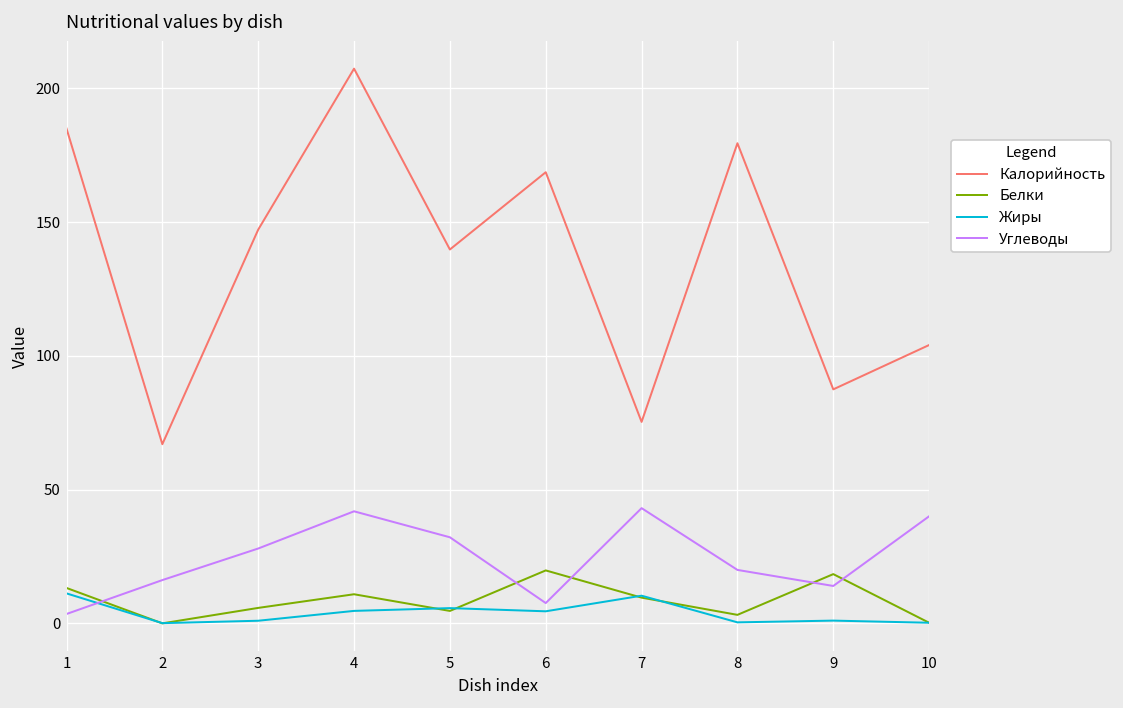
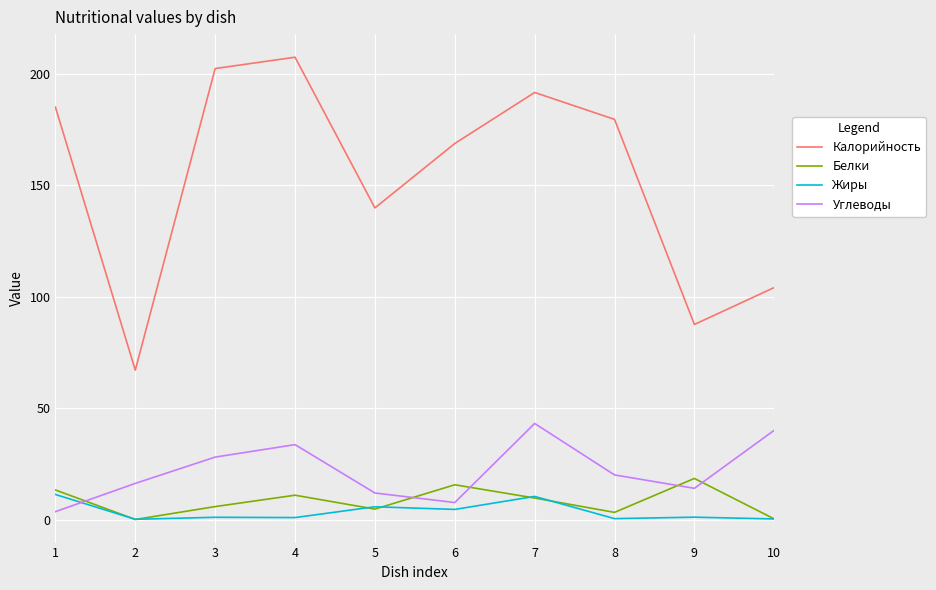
Калорийность, 3: 147 -> 202
Жиры, 4: 5 -> 1
Углеводы, 4: 42 -> 34
Углеводы, 5: 32 -> 12
Белки, 6: 20 -> 16
Калорийность, 7: 75 -> 192
